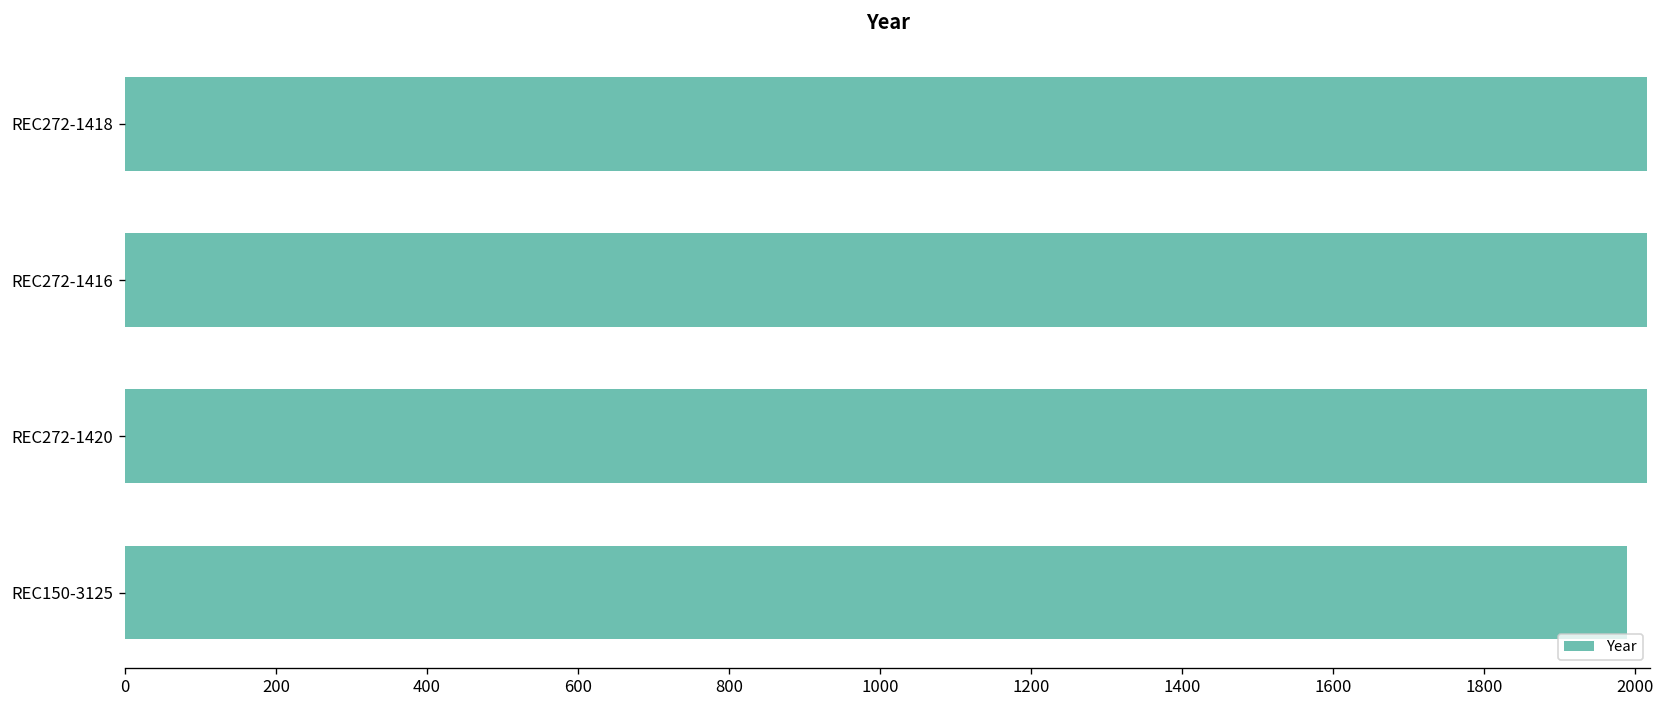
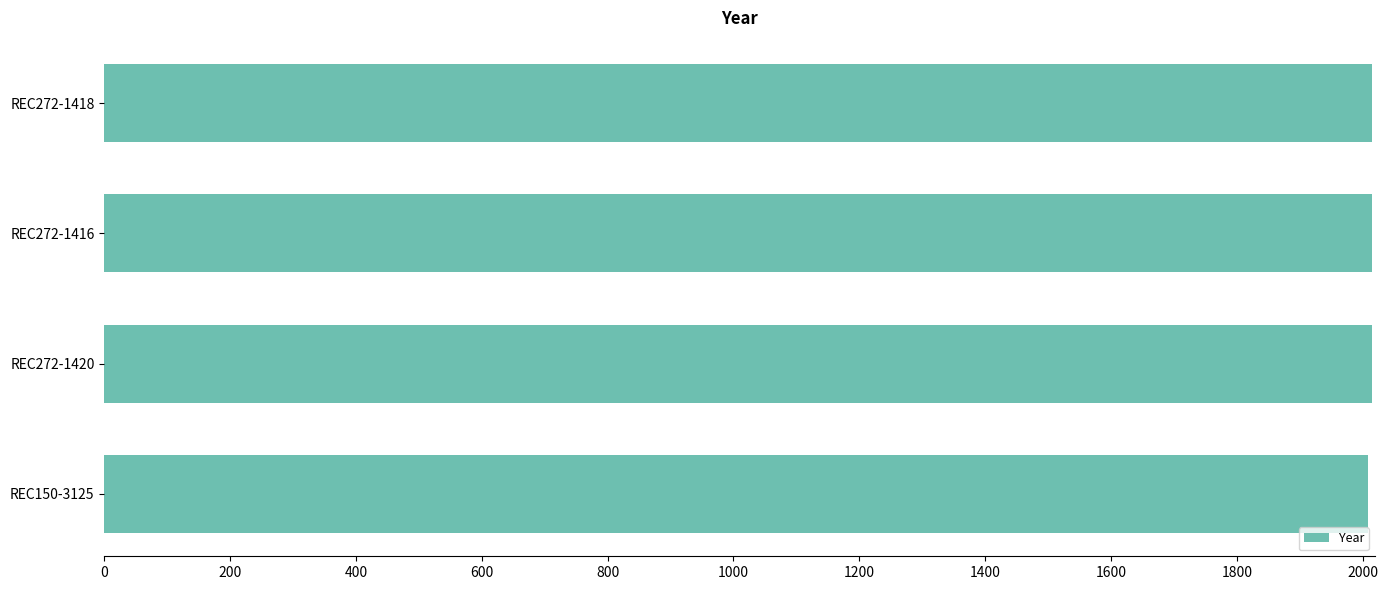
REC150-3125: 1990 -> 2010
